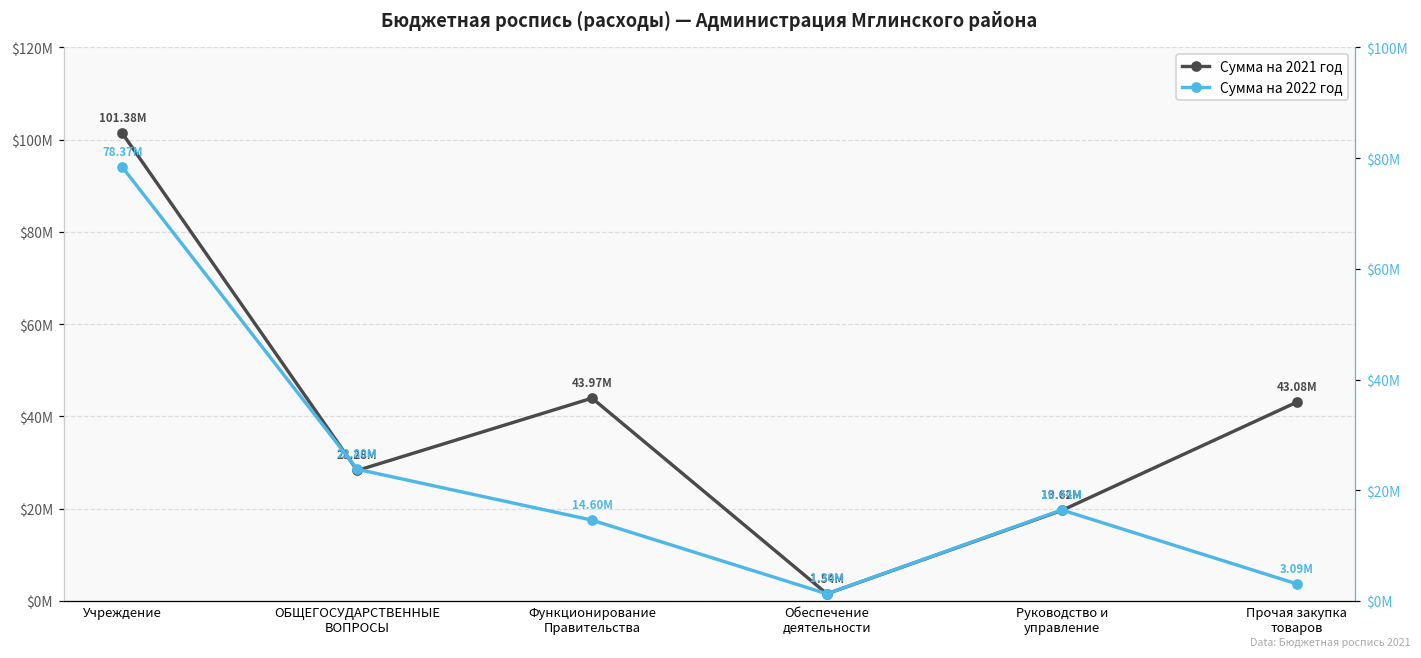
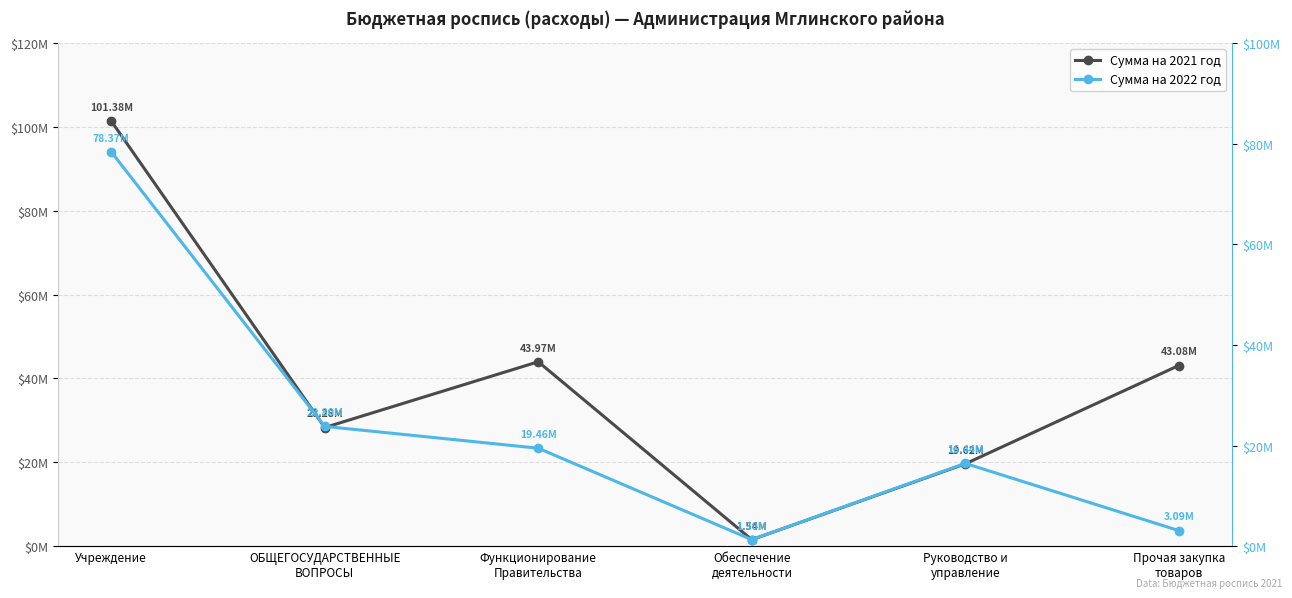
Сумма на 2022 год, Функционирование Правительства: 14.60M -> 19.46M
